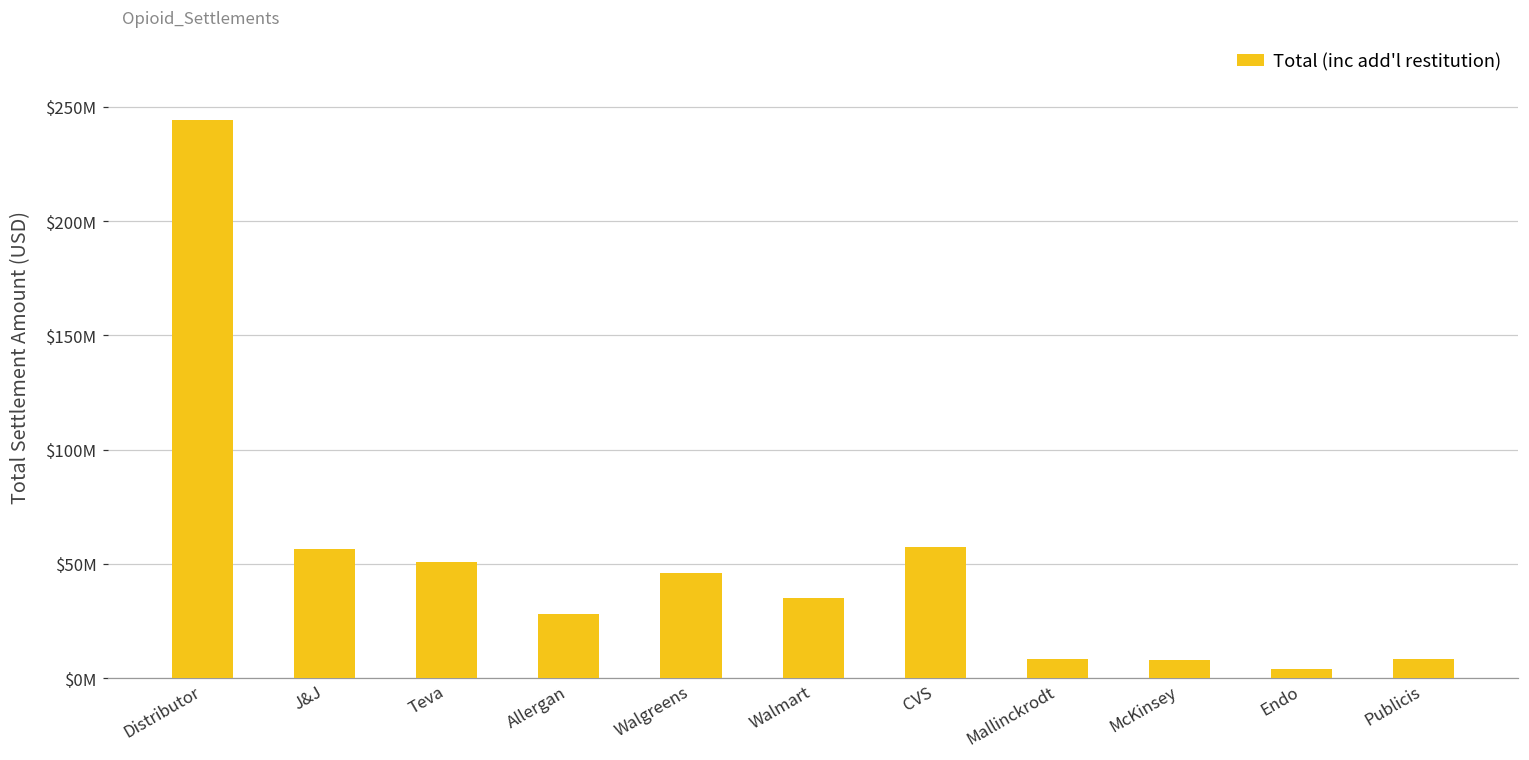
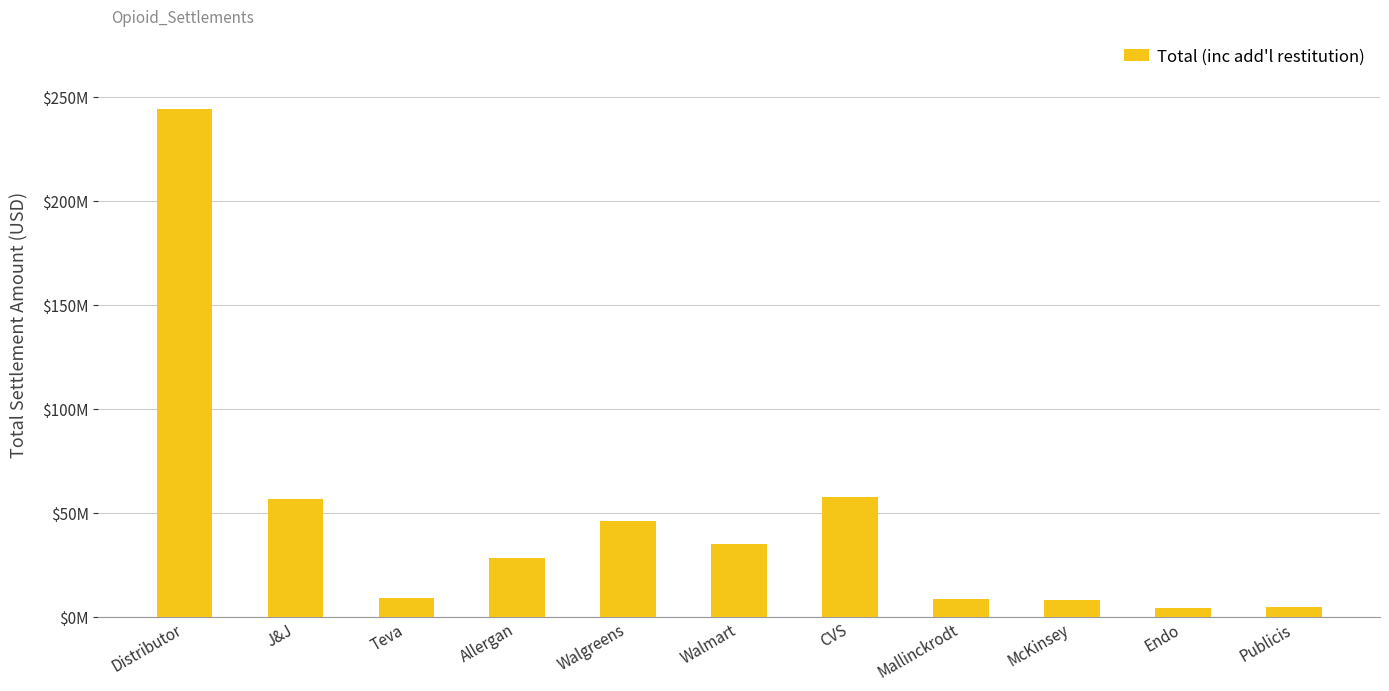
Teva: $51000000 -> $9000000
Publicis: $8000000 -> $4000000
